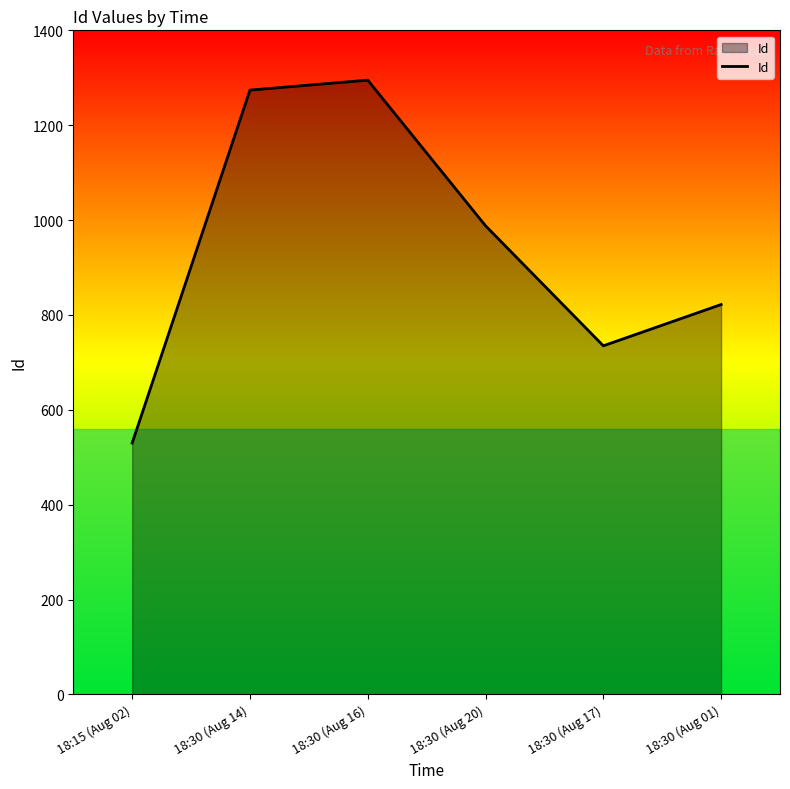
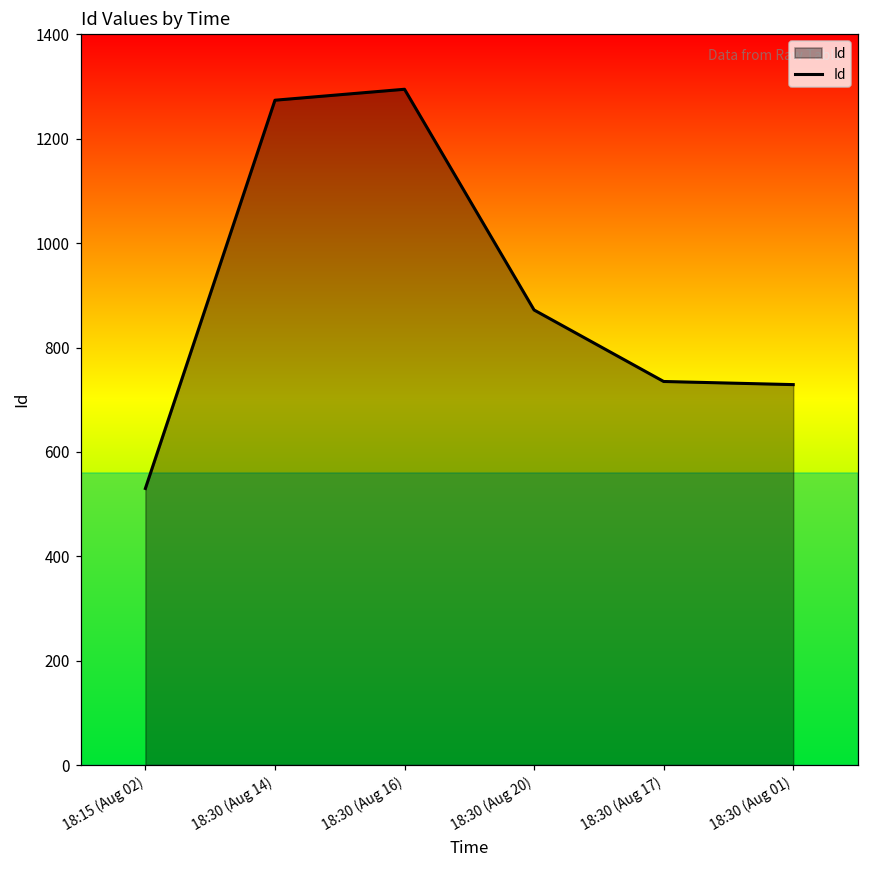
18:30 (Aug 20): 990 -> 870
18:30 (Aug 01): 820 -> 730
